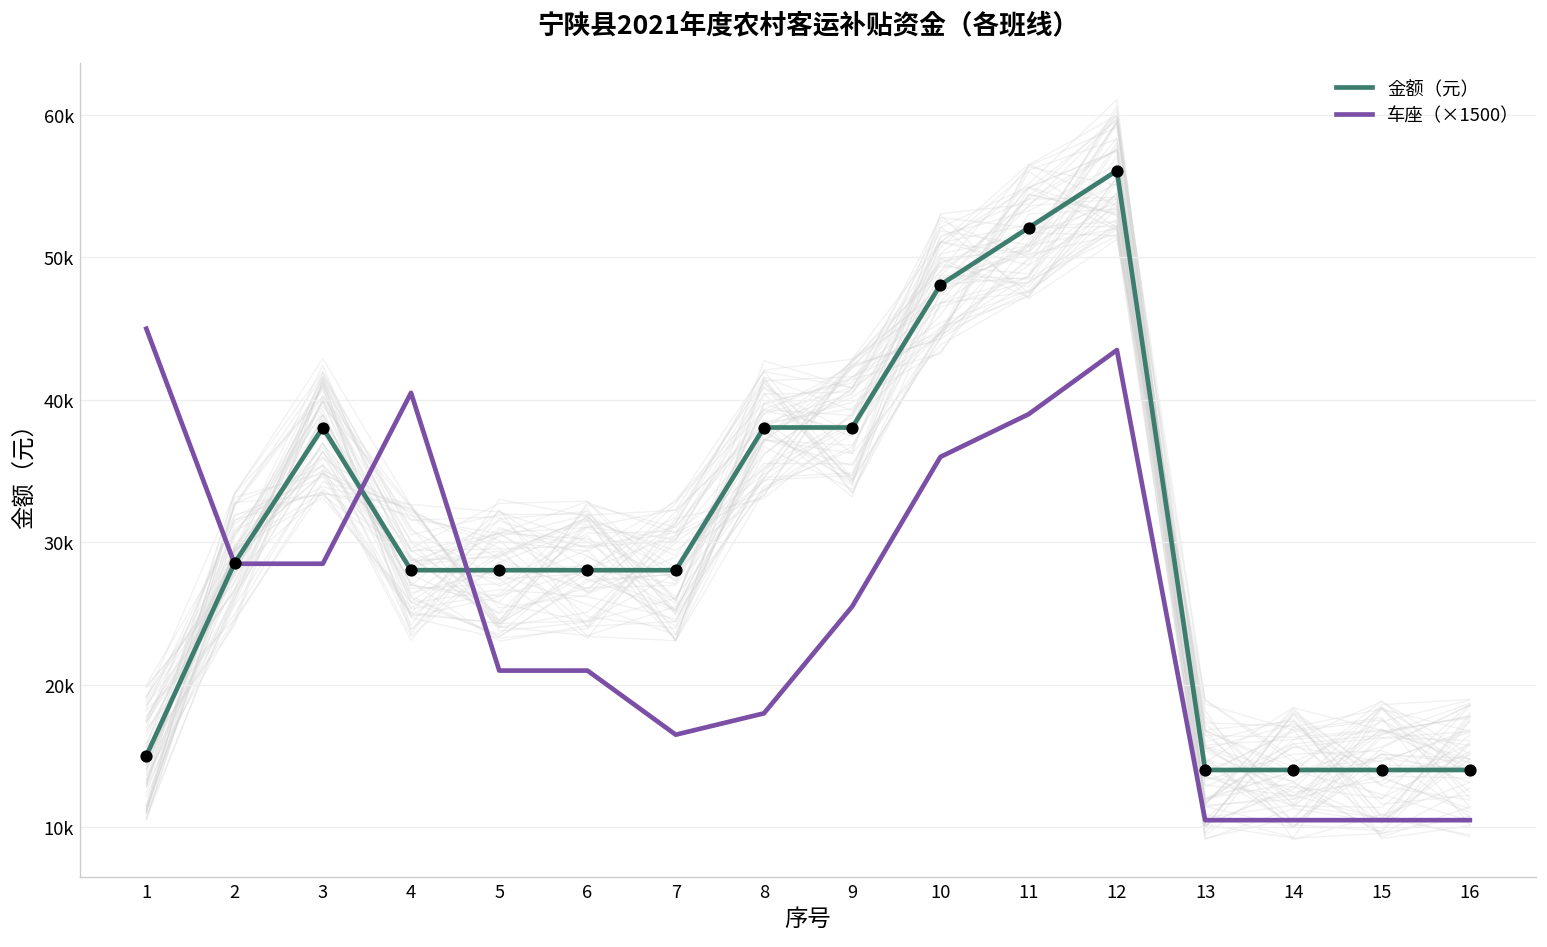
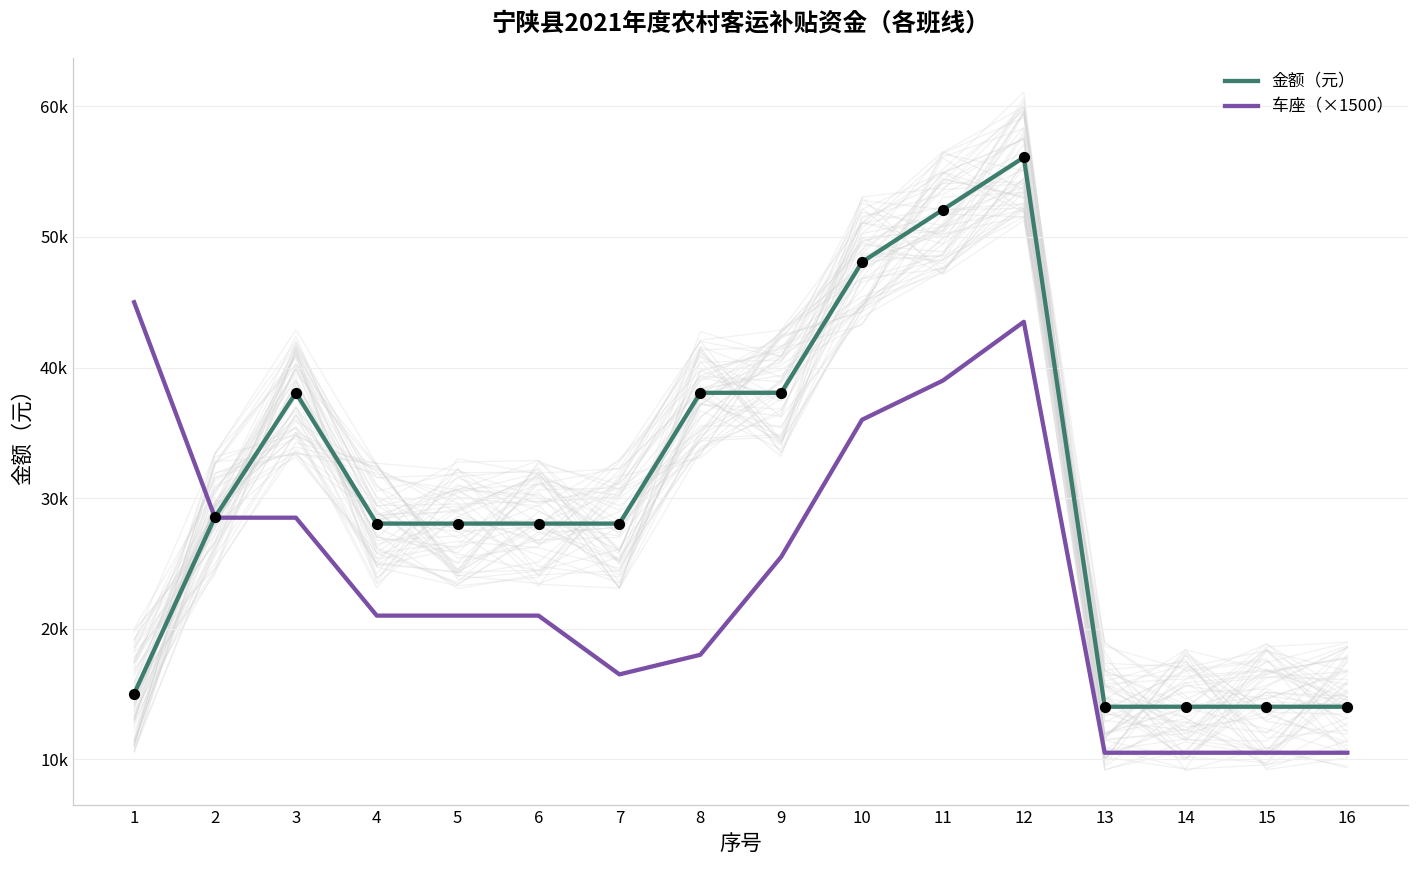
车座（×1500）, 4: 40500 -> 21000
